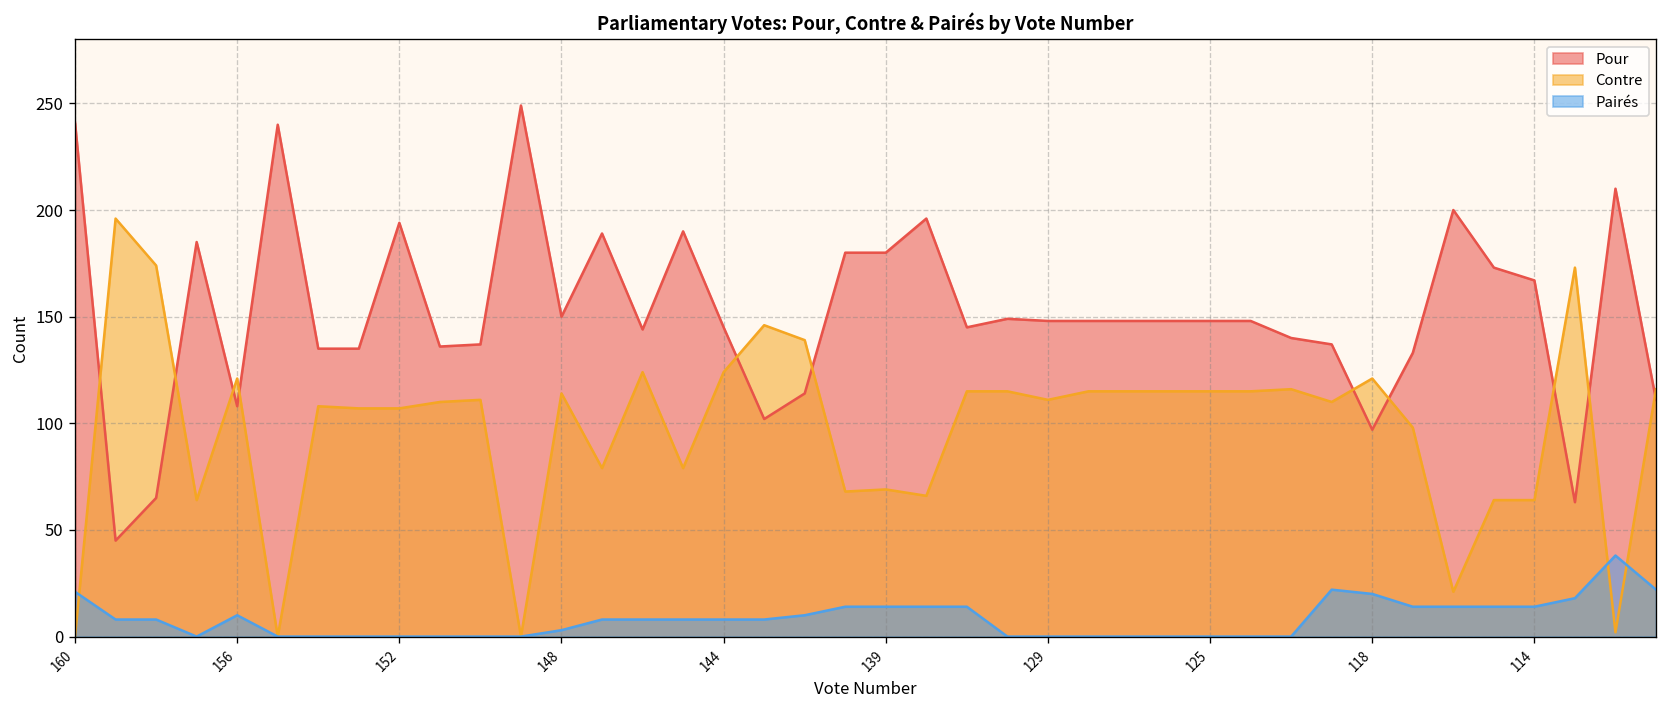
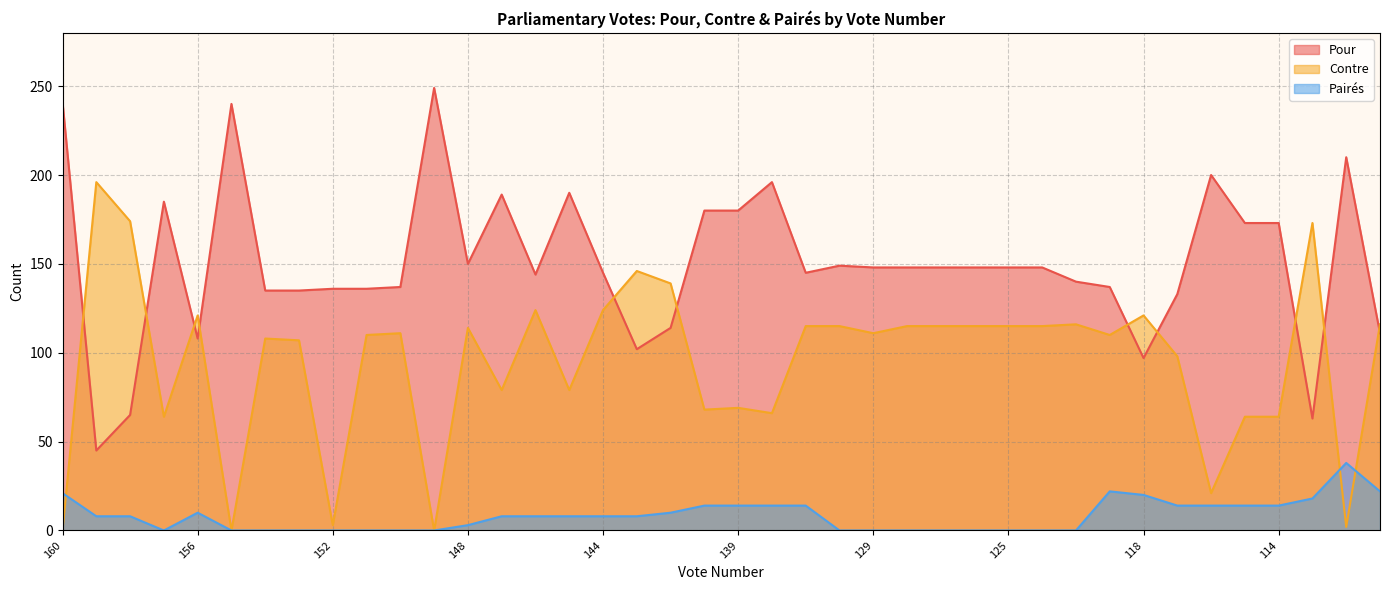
Pour, 152: 194 -> 136
Contre, 152: 107 -> 3
Pour, 114: 167 -> 173
